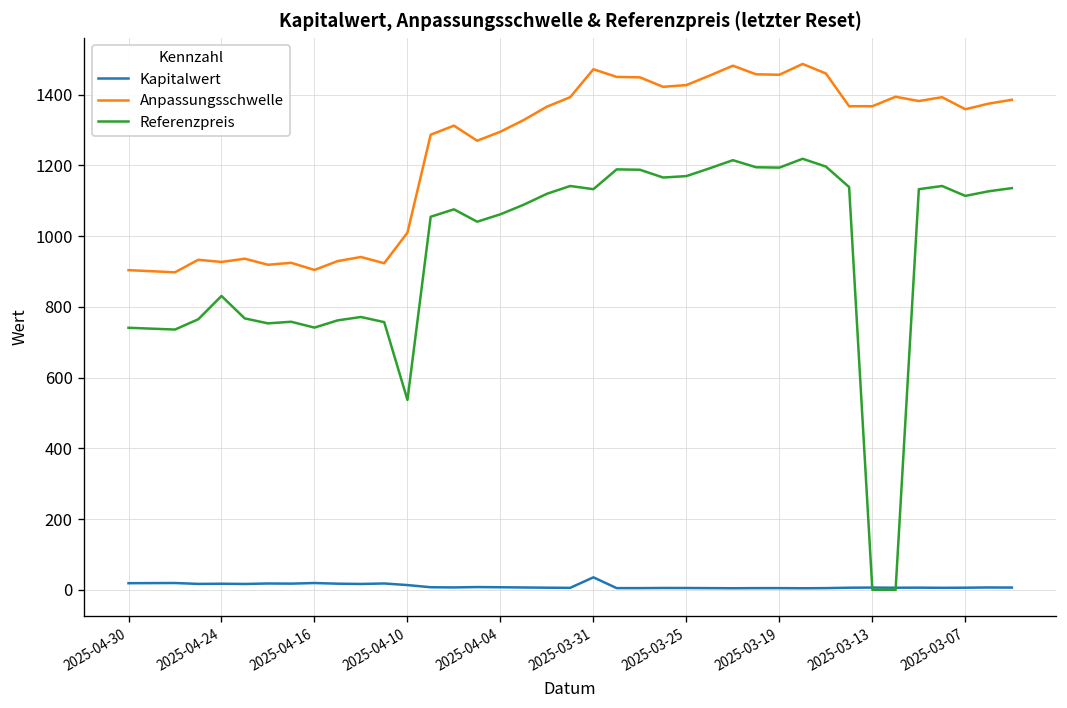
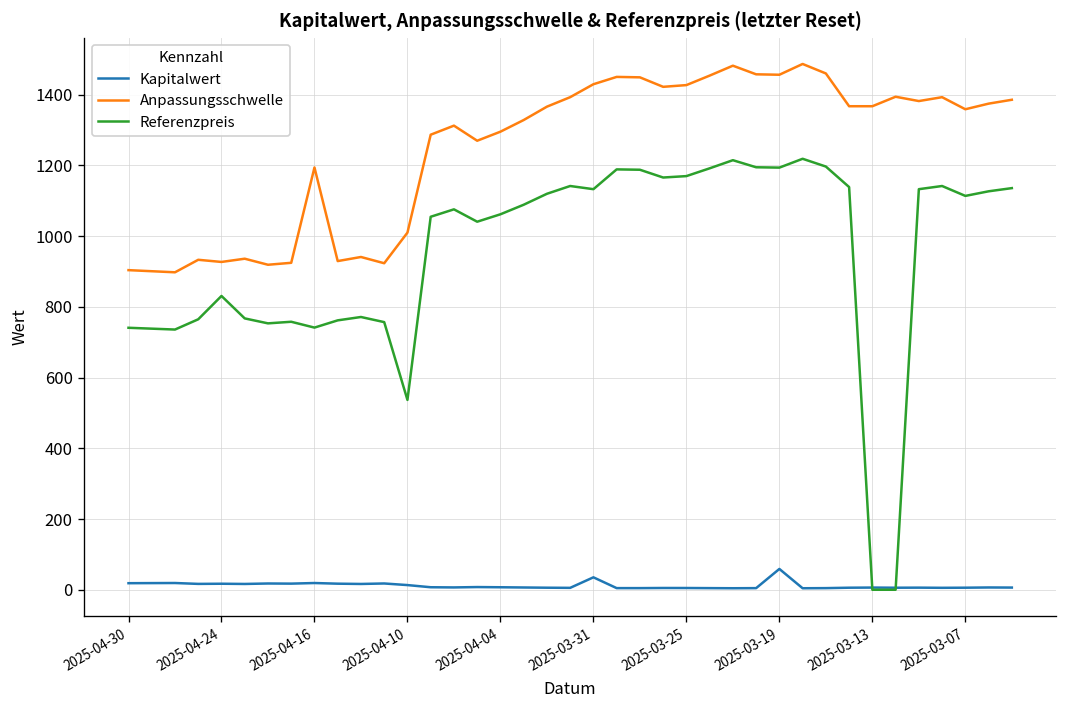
Anpassungsschwelle, 2025-04-16: 900 -> 1190
Anpassungsschwelle, 2025-03-31: 1470 -> 1430
Kapitalwert, 2025-03-19: 0 -> 60
